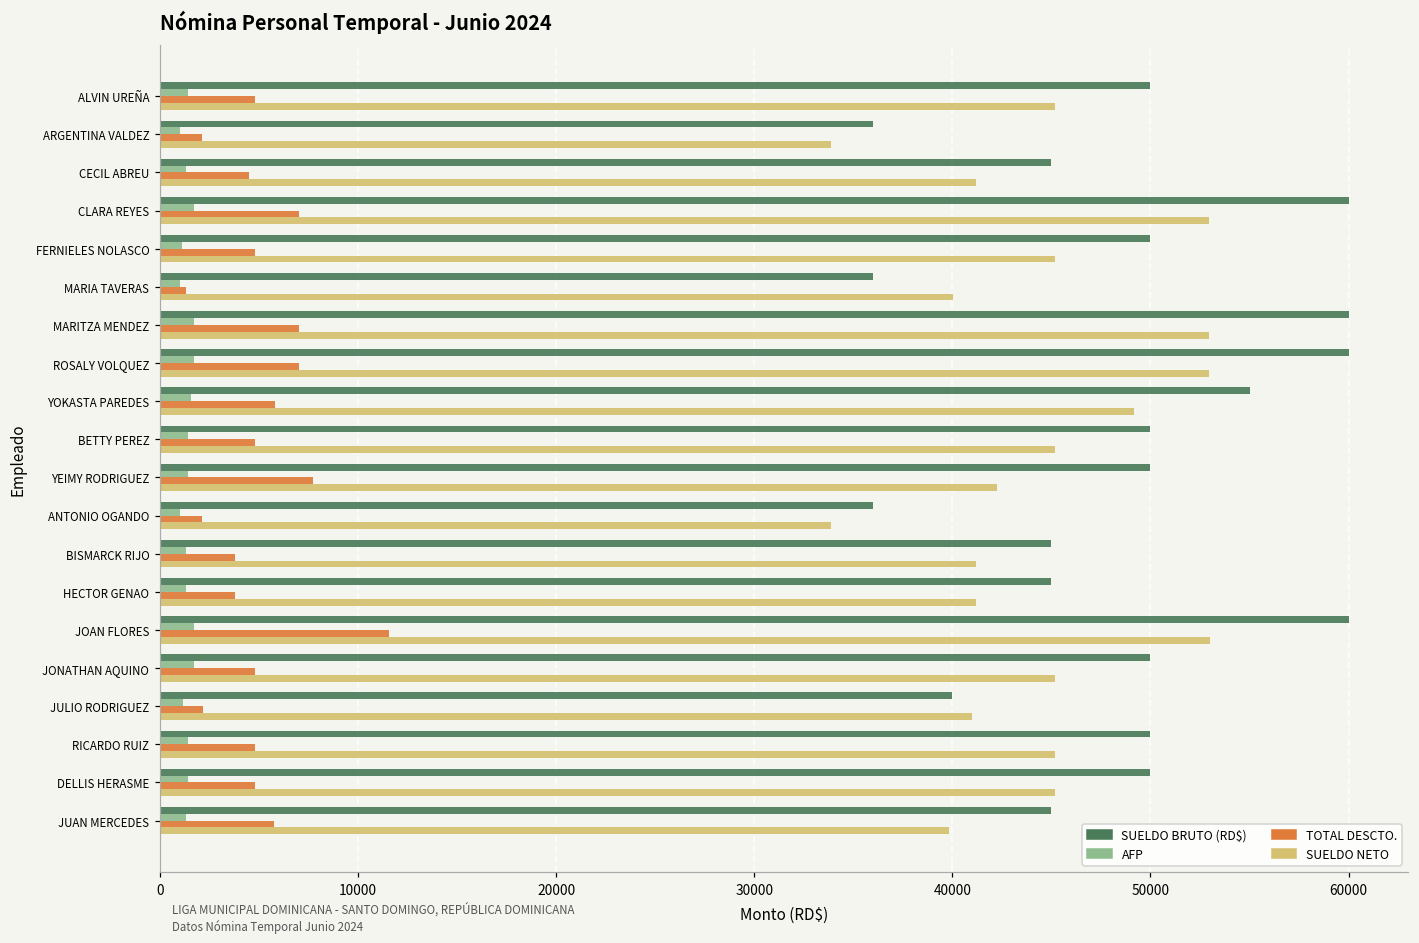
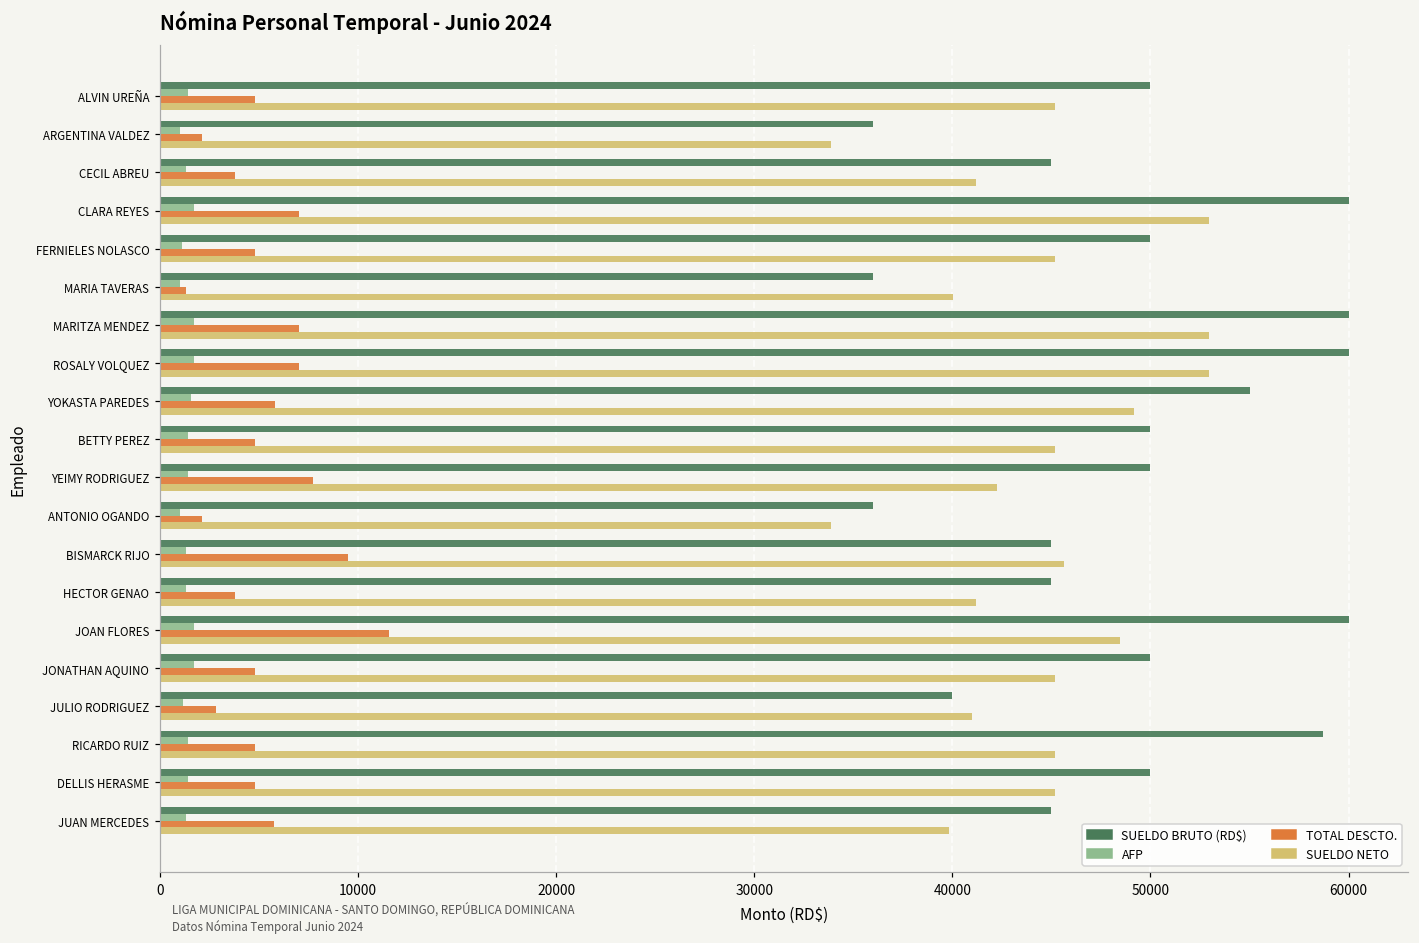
TOTAL DESCTO., CECIL ABREU: 4500 -> 3800
TOTAL DESCTO., BISMARCK RIJO: 3800 -> 9500
SUELDO NETO, BISMARCK RIJO: 41200 -> 45700
SUELDO NETO, JOAN FLORES: 53000 -> 48500
TOTAL DESCTO., JULIO RODRIGUEZ: 2100 -> 2800
SUELDO BRUTO (RD$), RICARDO RUIZ: 50000 -> 58700
